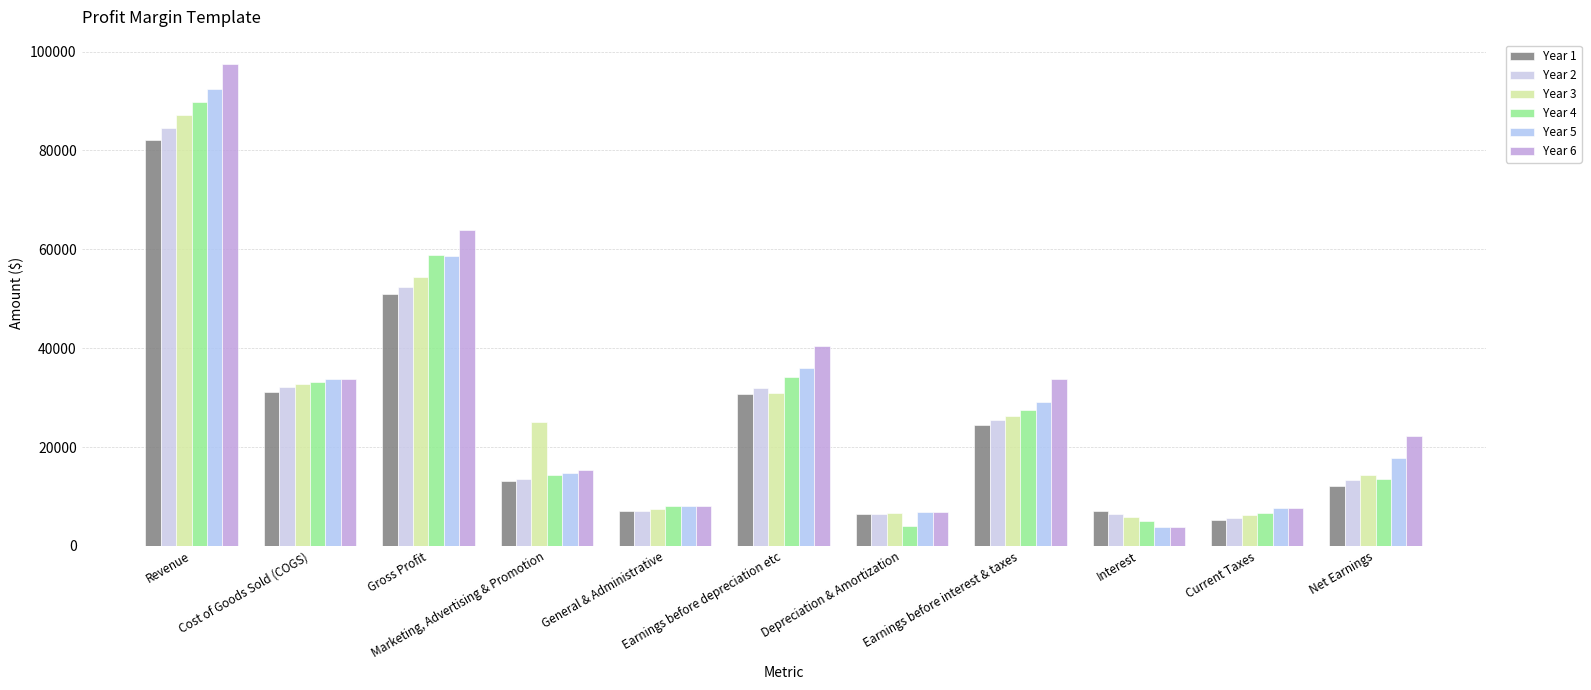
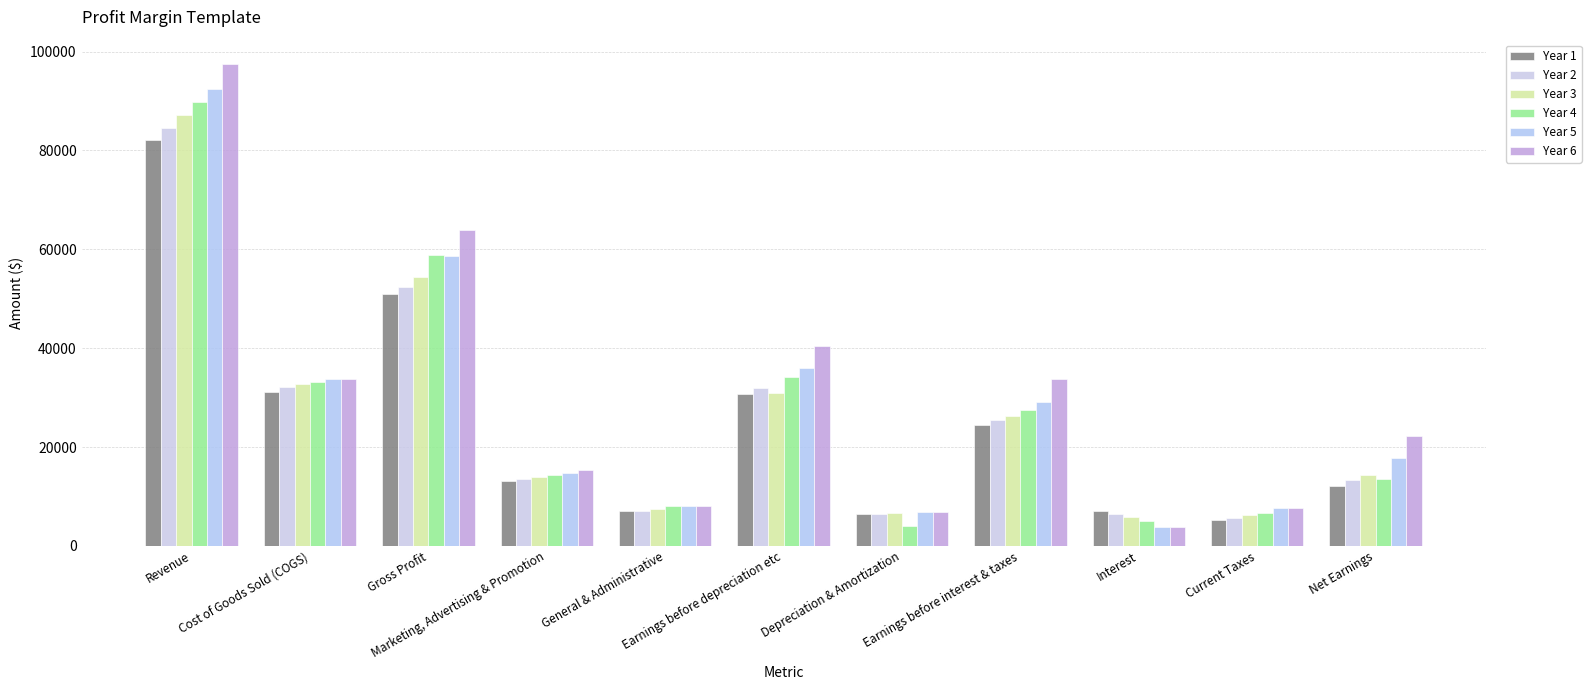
Year 3, Marketing, Advertising & Promotion: 25000 -> 14000
